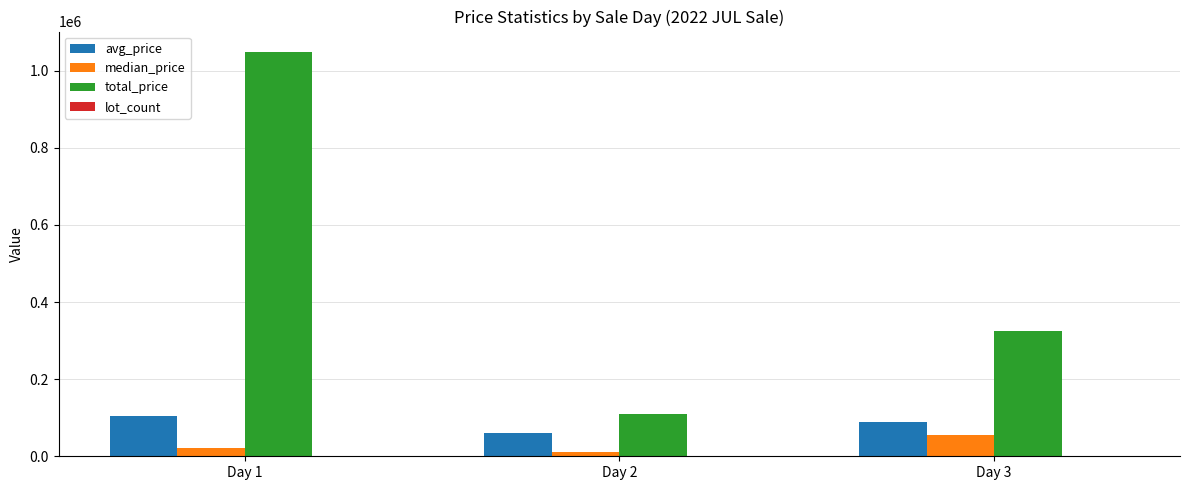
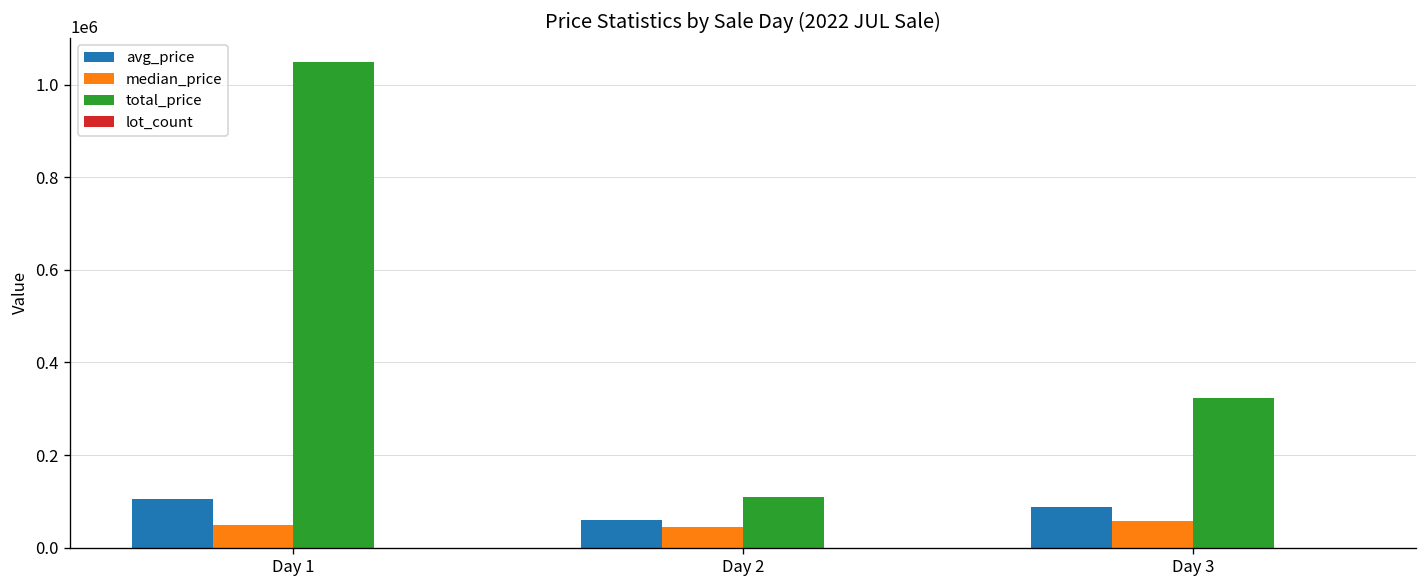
median_price, Day 1: 20000 -> 50000
median_price, Day 2: 10000 -> 40000
